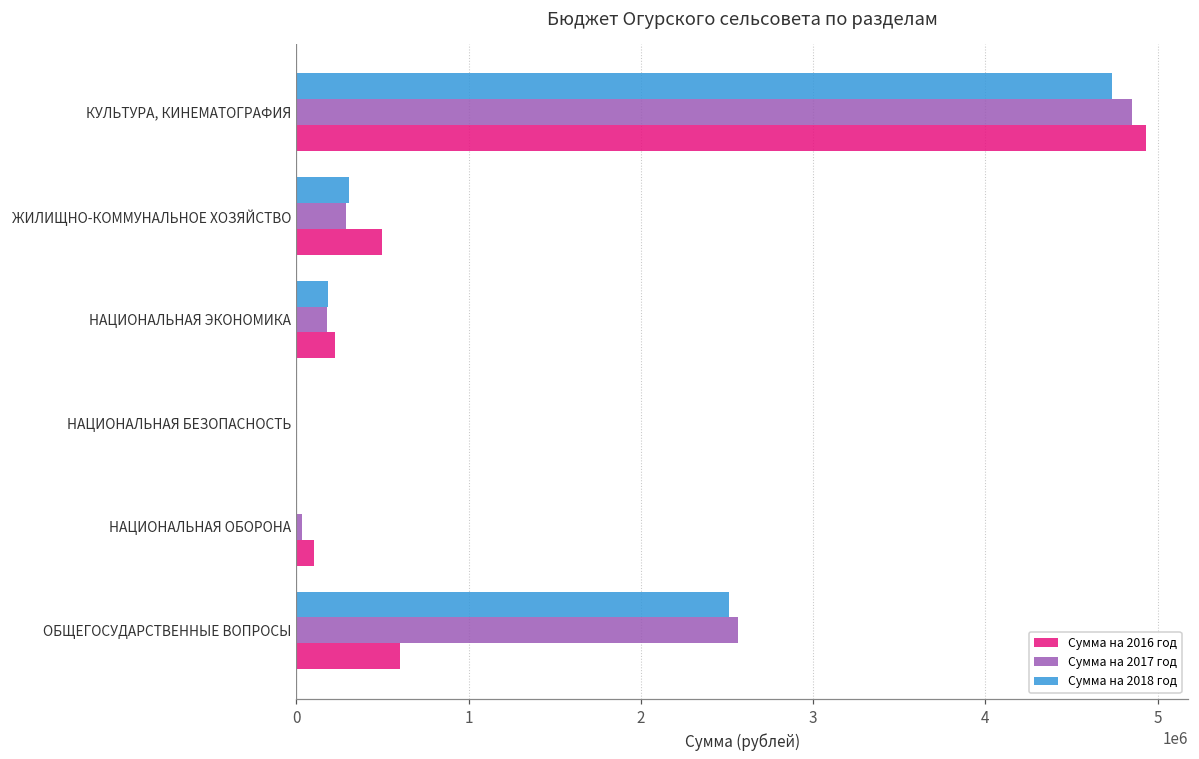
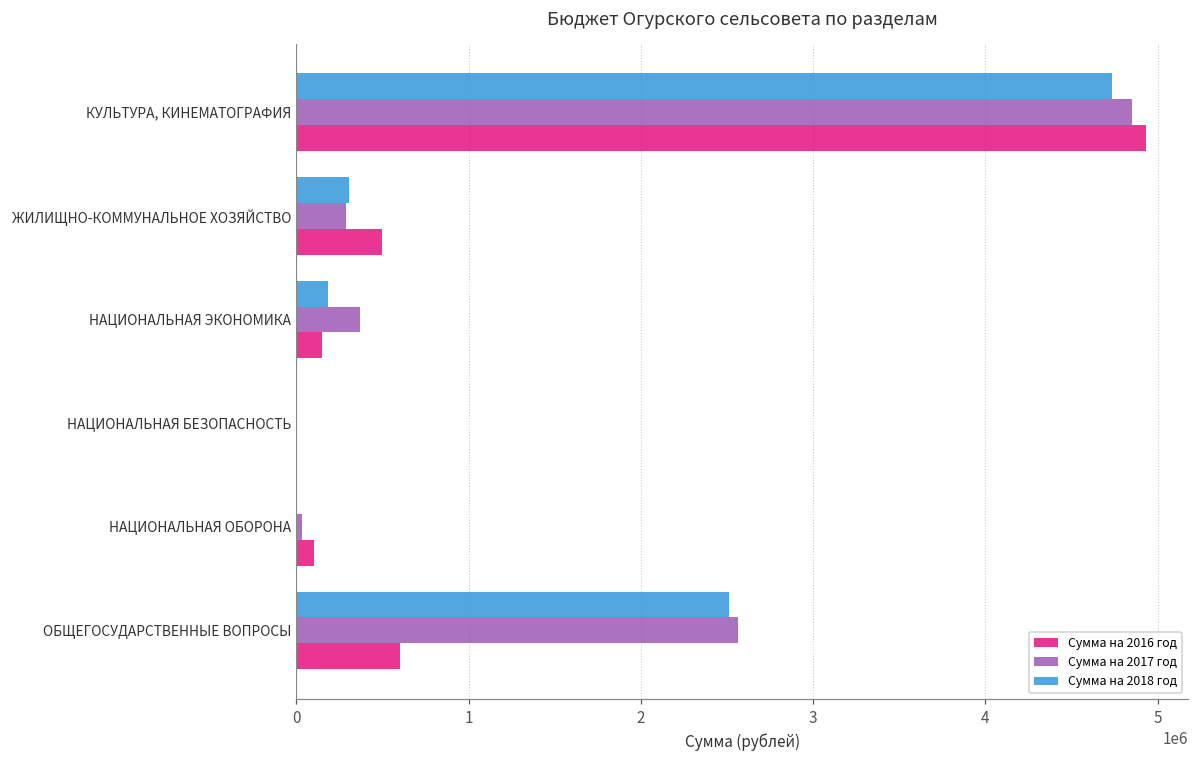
Сумма на 2017 год, НАЦИОНАЛЬНАЯ ЭКОНОМИКА: 180000 -> 370000
Сумма на 2016 год, НАЦИОНАЛЬНАЯ ЭКОНОМИКА: 230000 -> 150000
